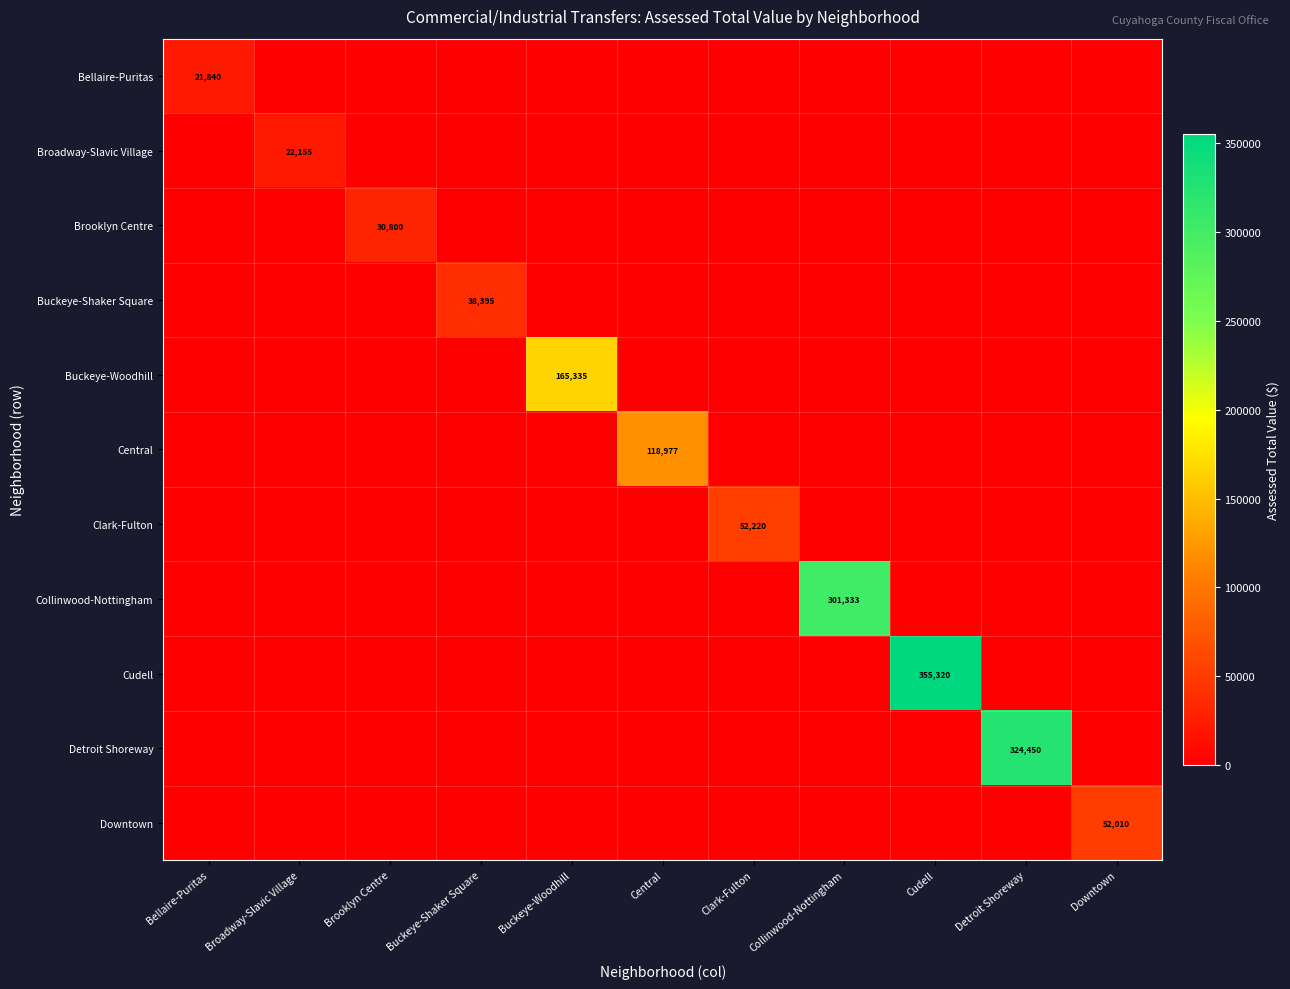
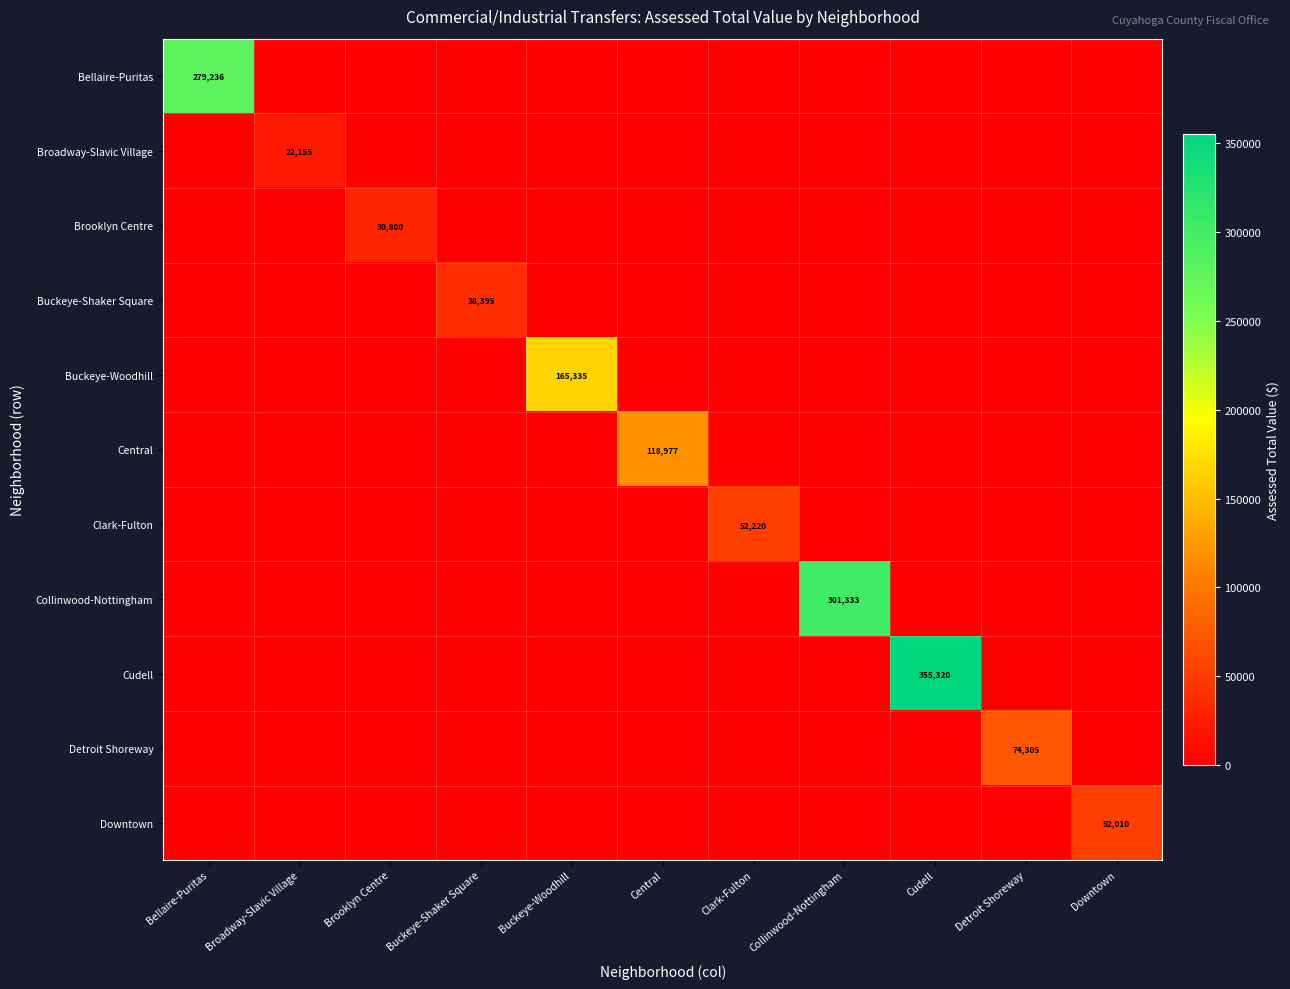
Bellaire-Puritas, Bellaire-Puritas: 21,840 -> 279,236
Detroit Shoreway, Detroit Shoreway: 324,450 -> 74,305
